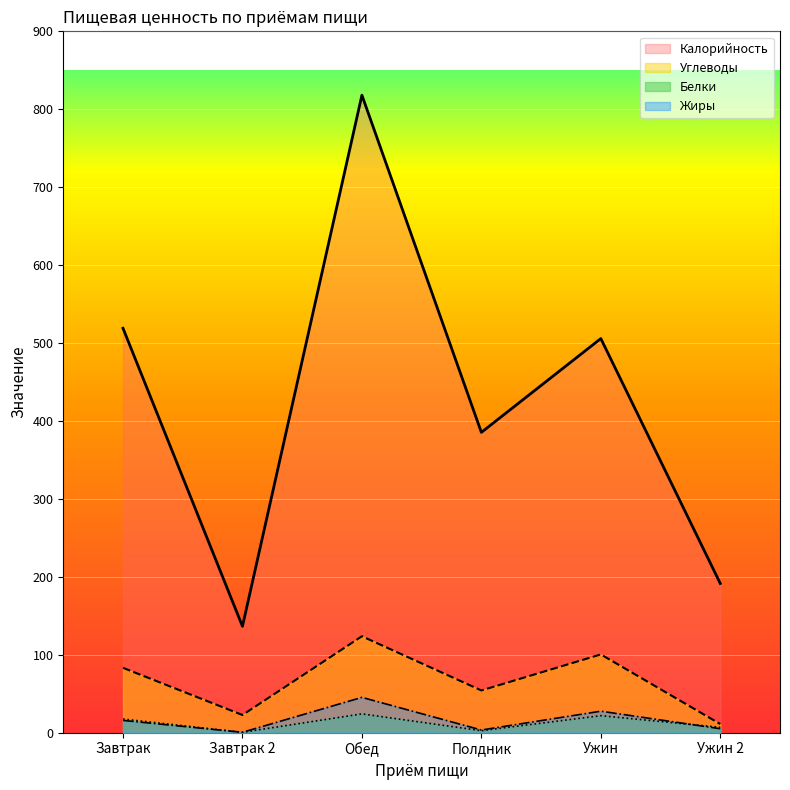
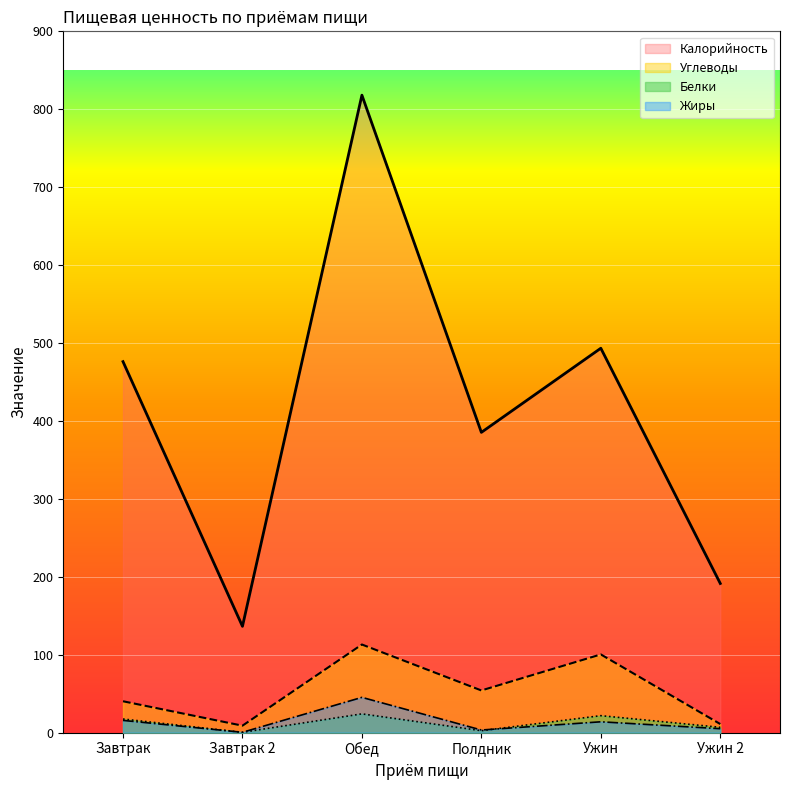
Калорийность, Завтрак: 520 -> 480
Углеводы, Завтрак: 80 -> 40
Углеводы, Завтрак 2: 20 -> 10
Углеводы, Обед: 120 -> 110
Калорийность, Ужин: 510 -> 490
Жиры, Ужин: 30 -> 10
